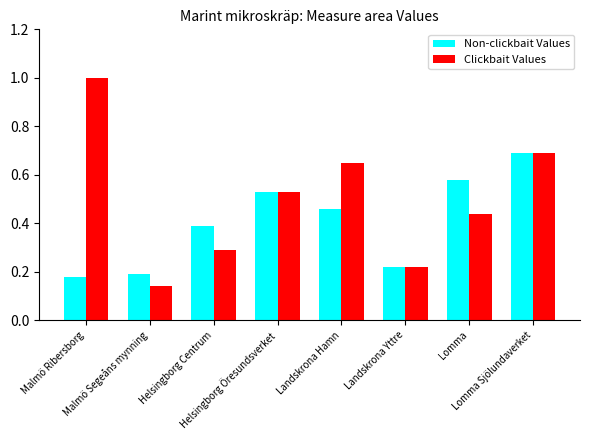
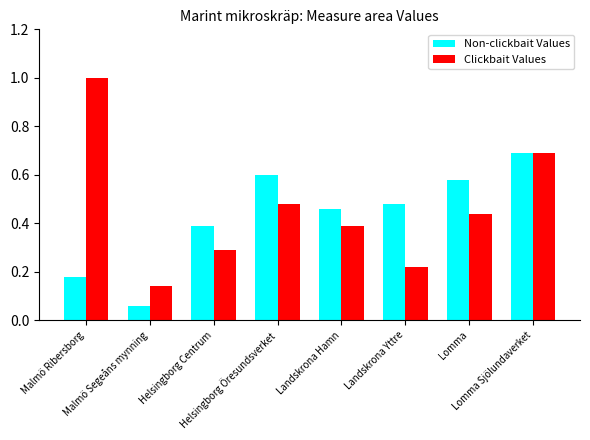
Non-clickbait Values, Malmö Segeåns mynning: 0.19 -> 0.06
Non-clickbait Values, Helsingborg Öresundsverket: 0.53 -> 0.60
Clickbait Values, Helsingborg Öresundsverket: 0.53 -> 0.48
Clickbait Values, Landskrona Hamn: 0.65 -> 0.39
Non-clickbait Values, Landskrona Yttre: 0.22 -> 0.48
